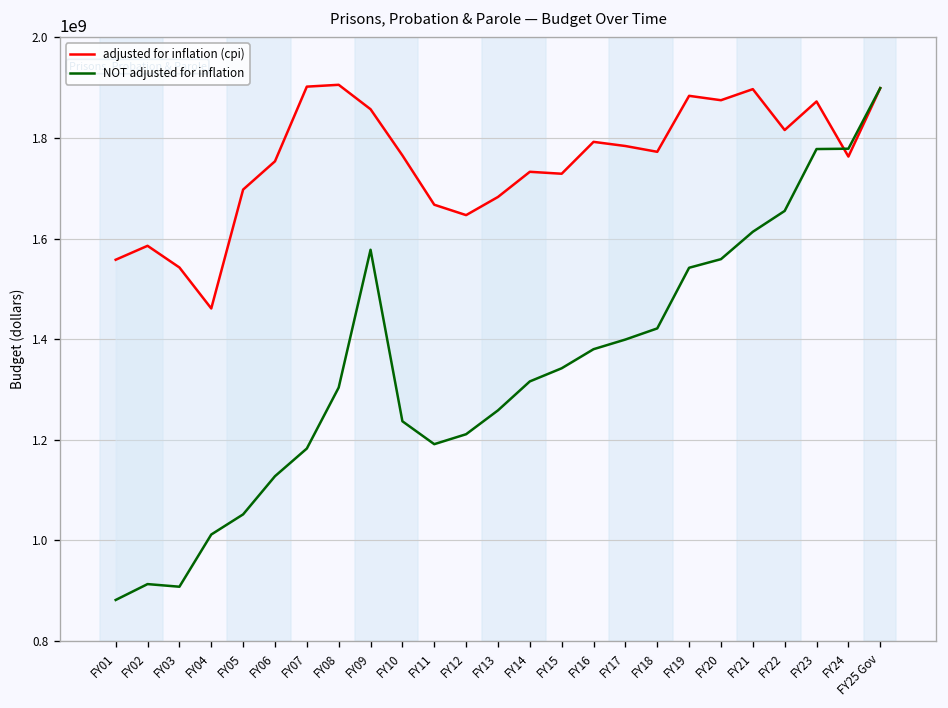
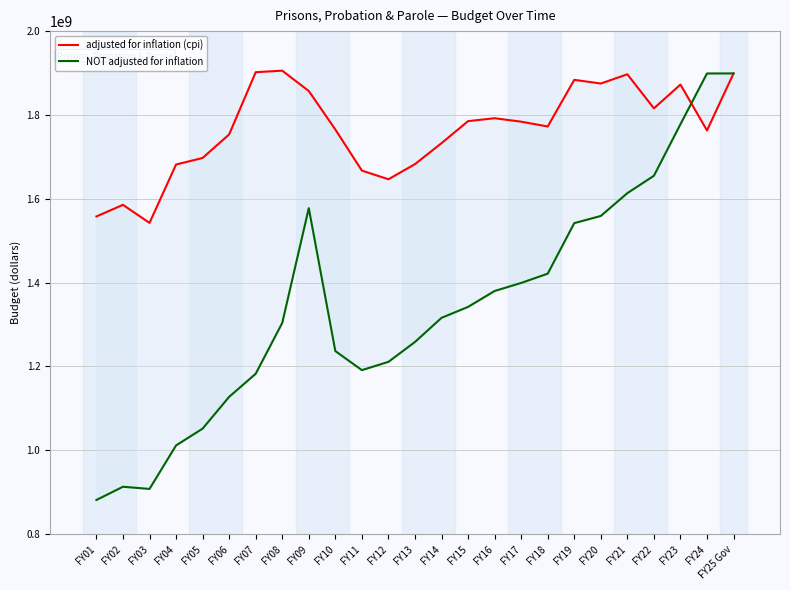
adjusted for inflation (cpi), FY04: 1460000000 -> 1680000000
adjusted for inflation (cpi), FY15: 1730000000 -> 1790000000
NOT adjusted for inflation, FY24: 1780000000 -> 1900000000
